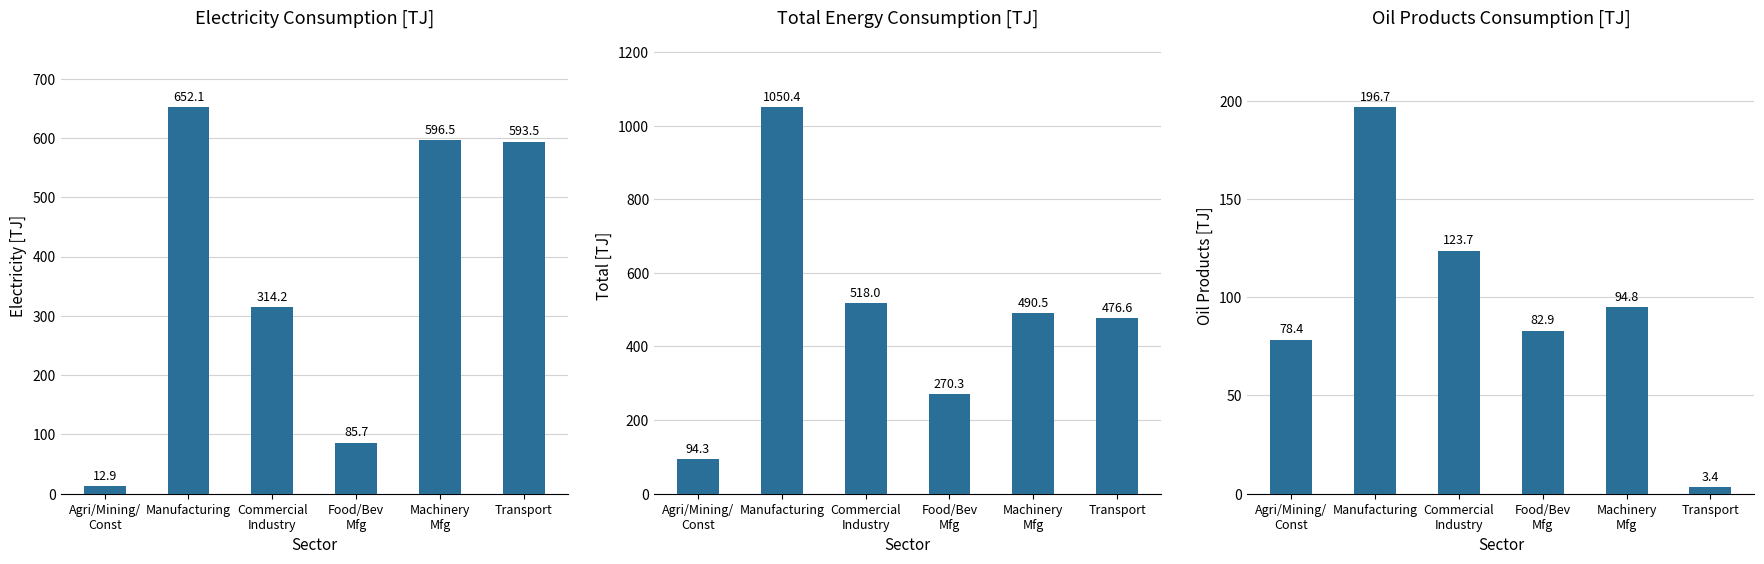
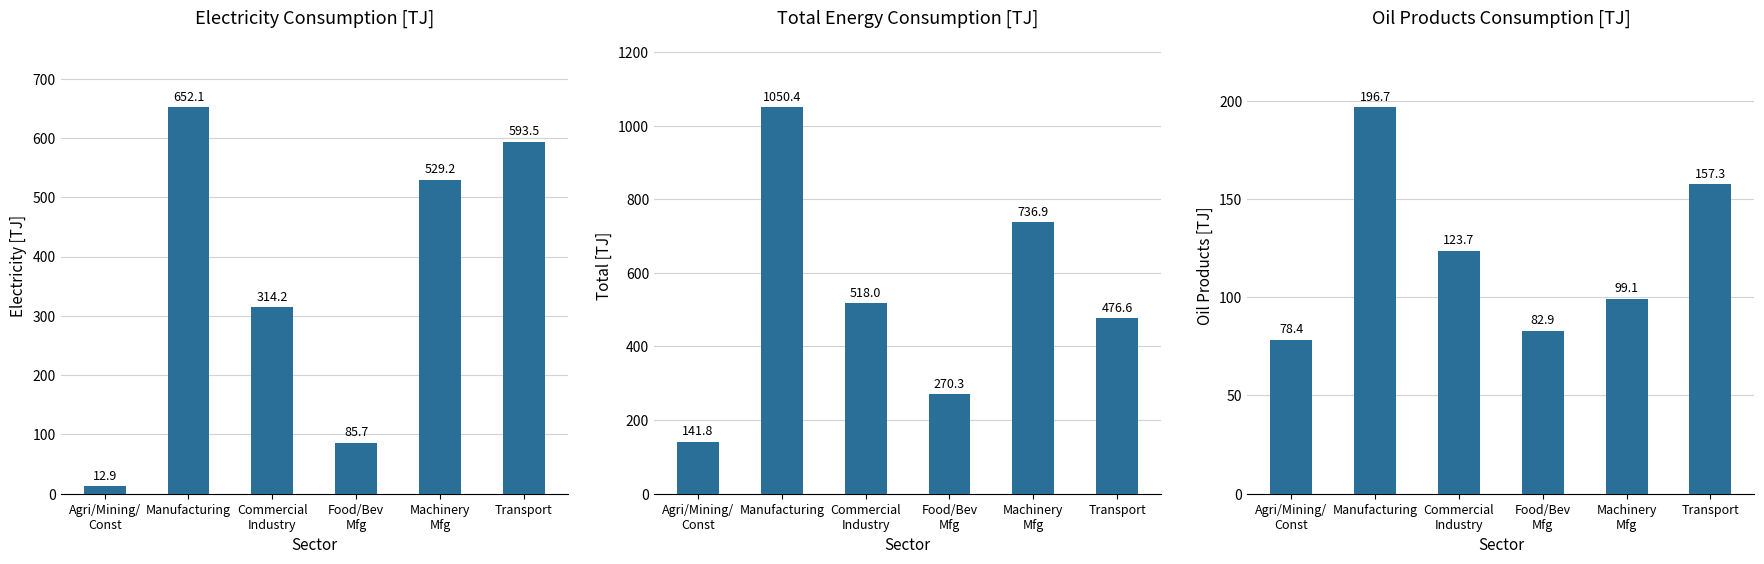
Electricity Consumption [TJ], Machinery Mfg: 596.5 -> 529.2
Total Energy Consumption [TJ], Agri/Mining/ Const: 94.3 -> 141.8
Total Energy Consumption [TJ], Machinery Mfg: 490.5 -> 736.9
Oil Products Consumption [TJ], Machinery Mfg: 94.8 -> 99.1
Oil Products Consumption [TJ], Transport: 3.4 -> 157.3
